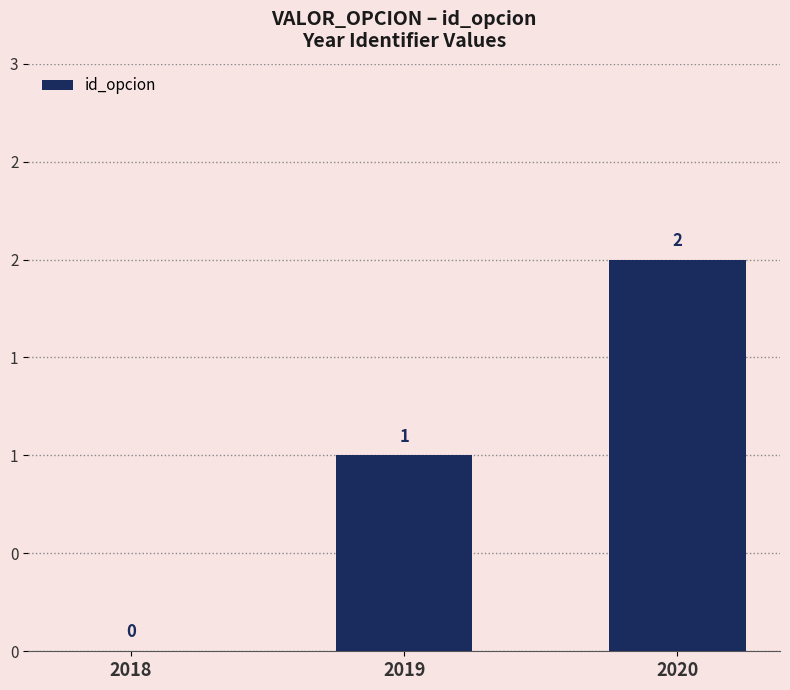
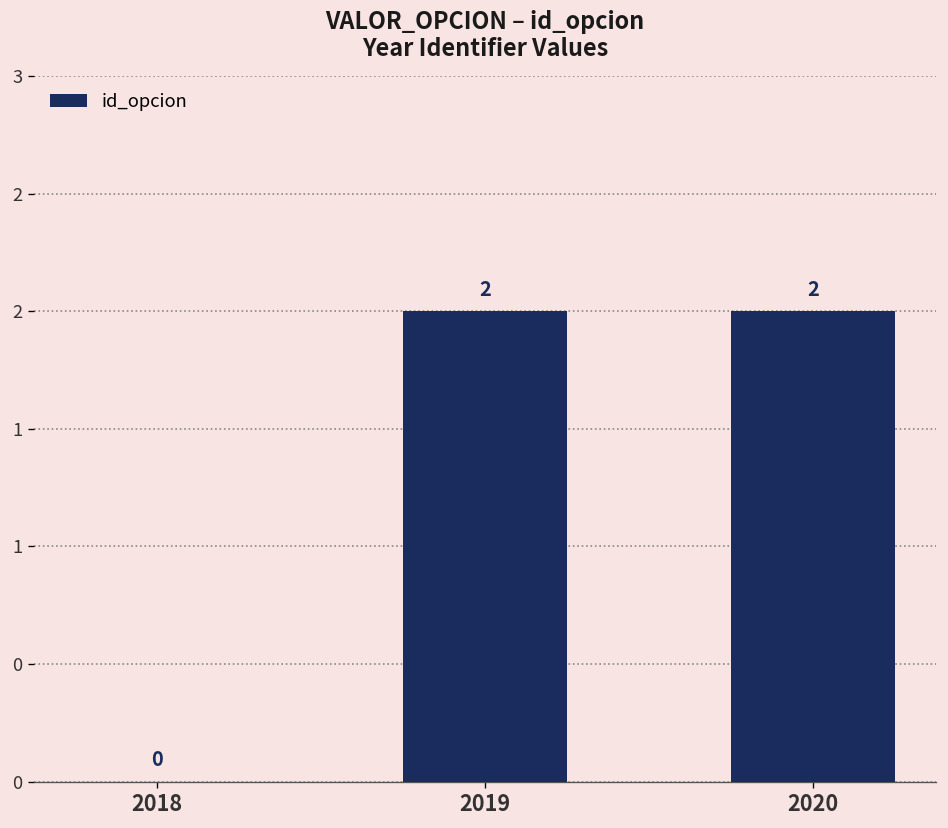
2019: 1 -> 2
